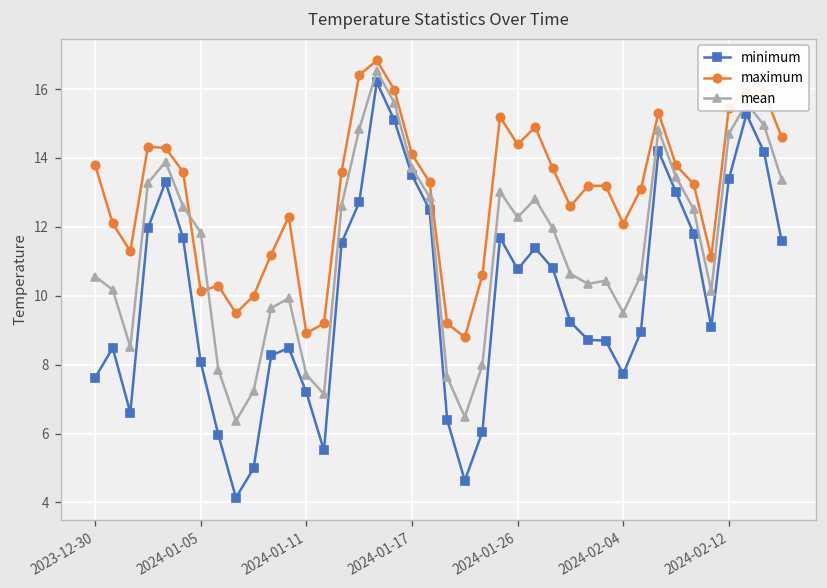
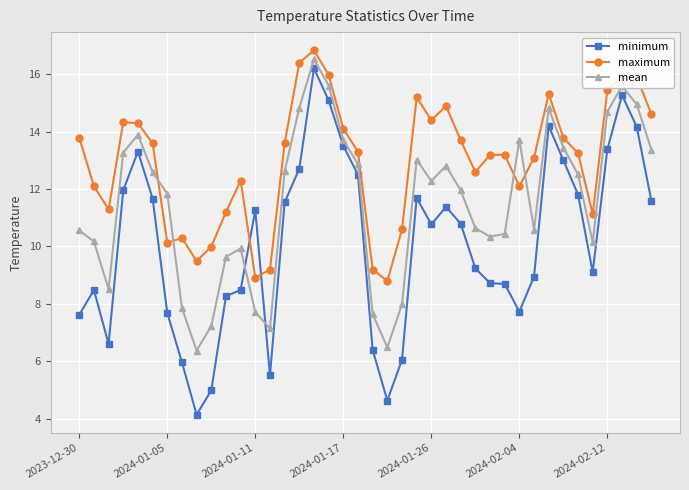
minimum, 2024-01-05: 8.1 -> 7.7
minimum, 2024-01-11: 7.2 -> 11.3
mean, 2024-02-04: 9.5 -> 13.7
